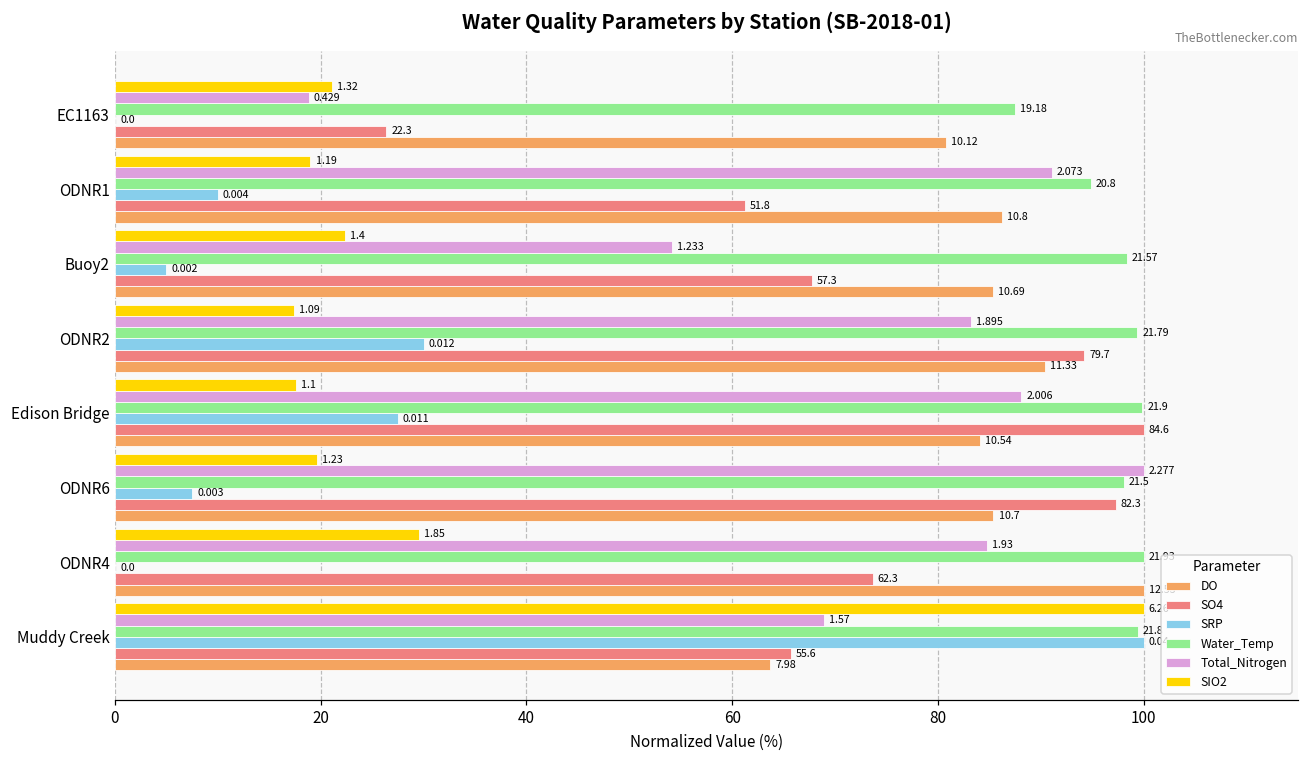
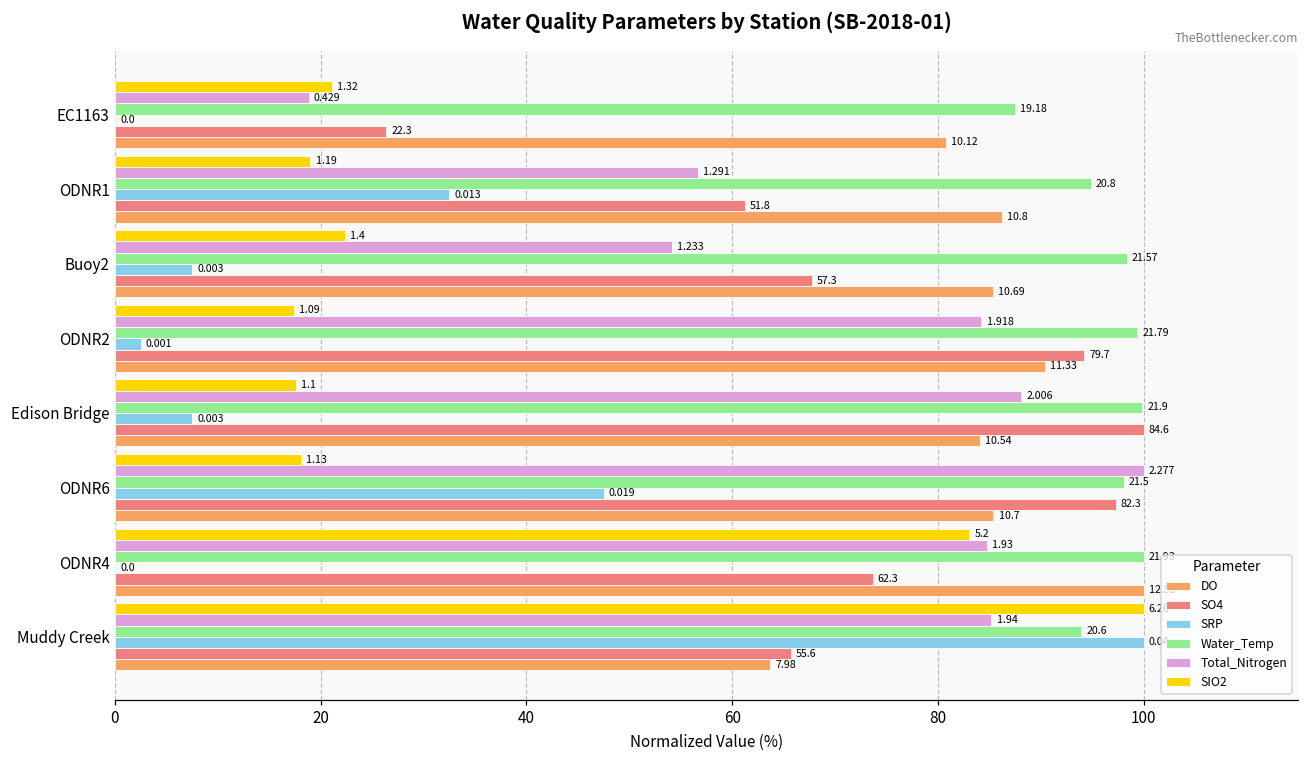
Total_Nitrogen, ODNR1: 2.073 -> 1.291
SRP, ODNR1: 0.004 -> 0.013
SRP, Buoy2: 0.002 -> 0.003
Total_Nitrogen, ODNR2: 1.895 -> 1.918
SRP, ODNR2: 0.012 -> 0.001
SRP, Edison Bridge: 0.011 -> 0.003
SIO2, ODNR6: 1.23 -> 1.13
SRP, ODNR6: 0.003 -> 0.019
SIO2, ODNR4: 1.85 -> 5.2
Total_Nitrogen, Muddy Creek: 1.57 -> 1.94
Water_Temp, Muddy Creek: 99 -> 94
